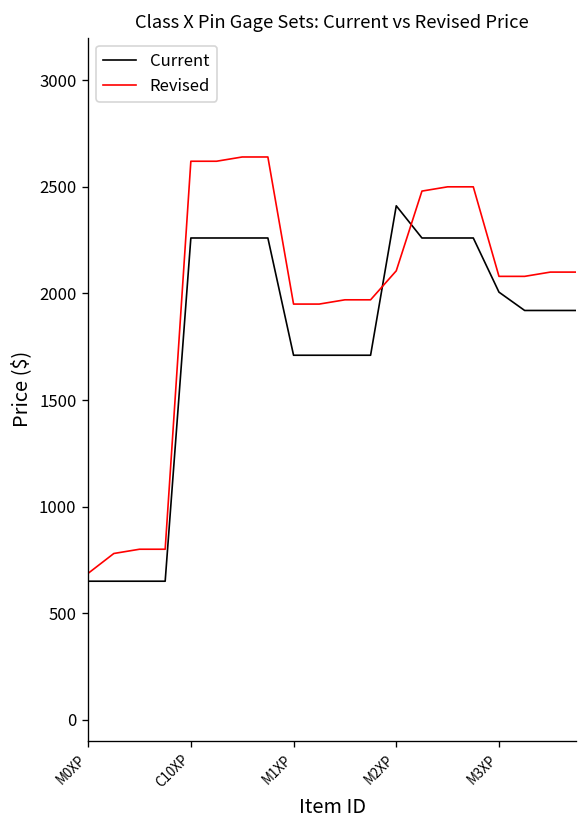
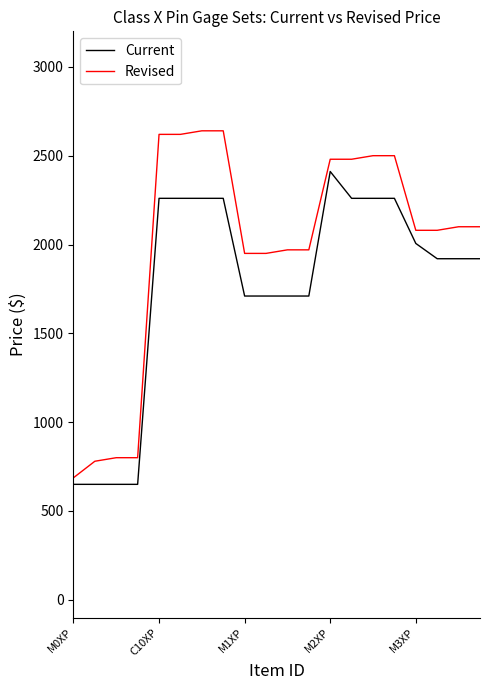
Revised, M2XP: 2110 -> 2480
